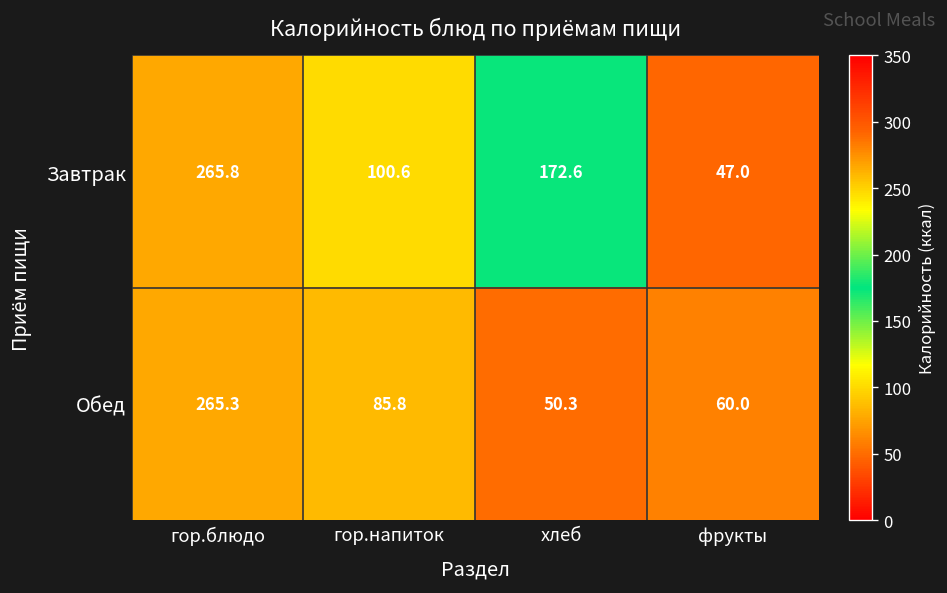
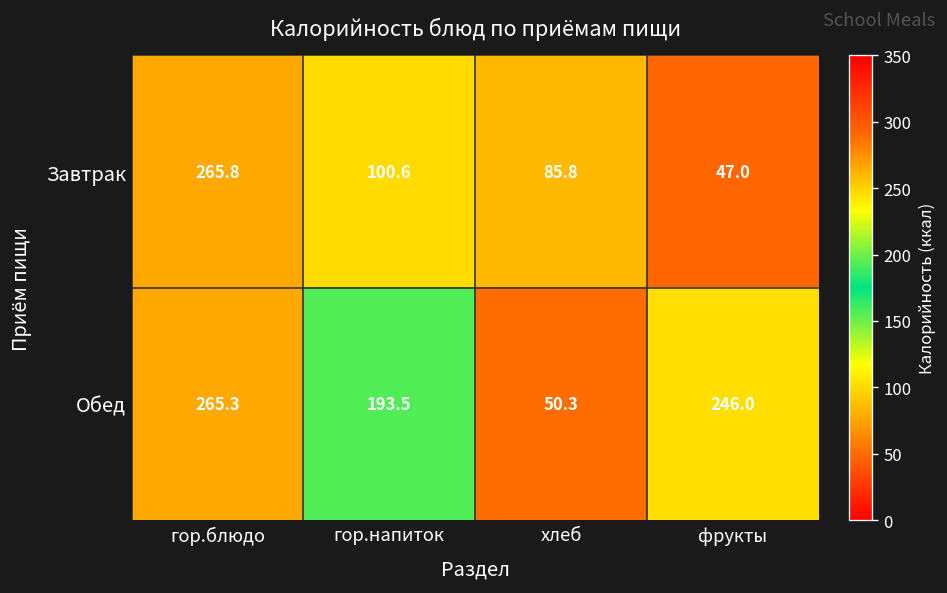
Завтрак, хлеб: 172.6 -> 85.8
Обед, гор.напиток: 85.8 -> 193.5
Обед, фрукты: 60.0 -> 246.0
